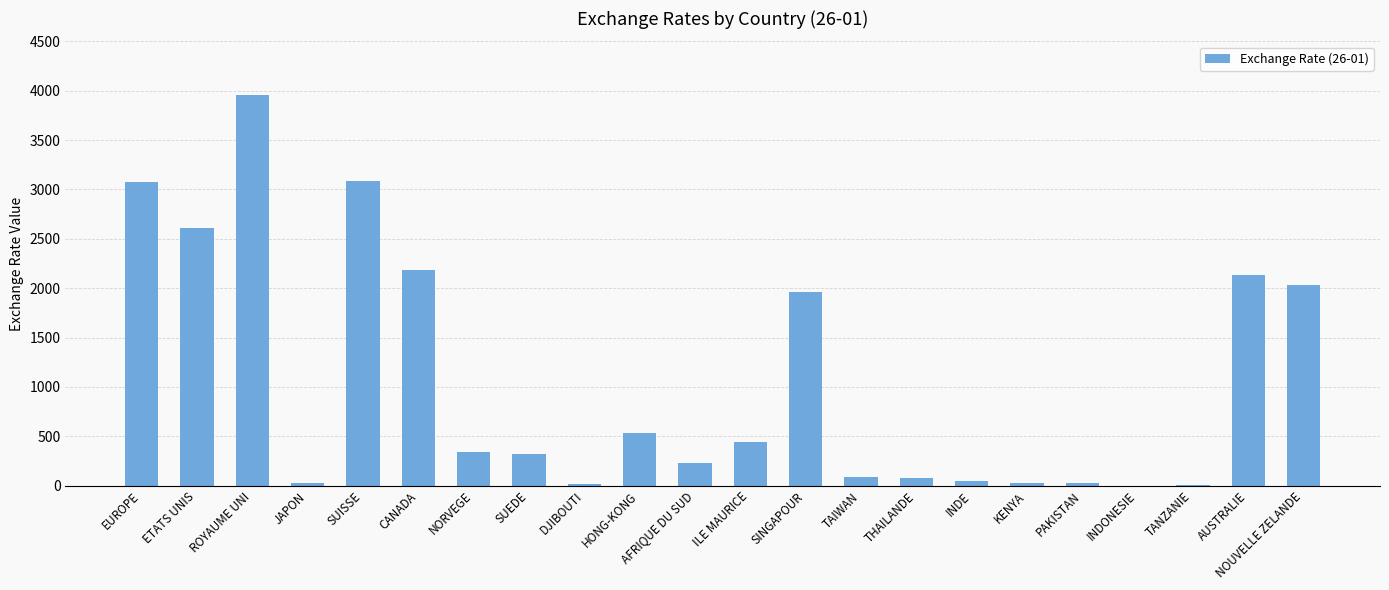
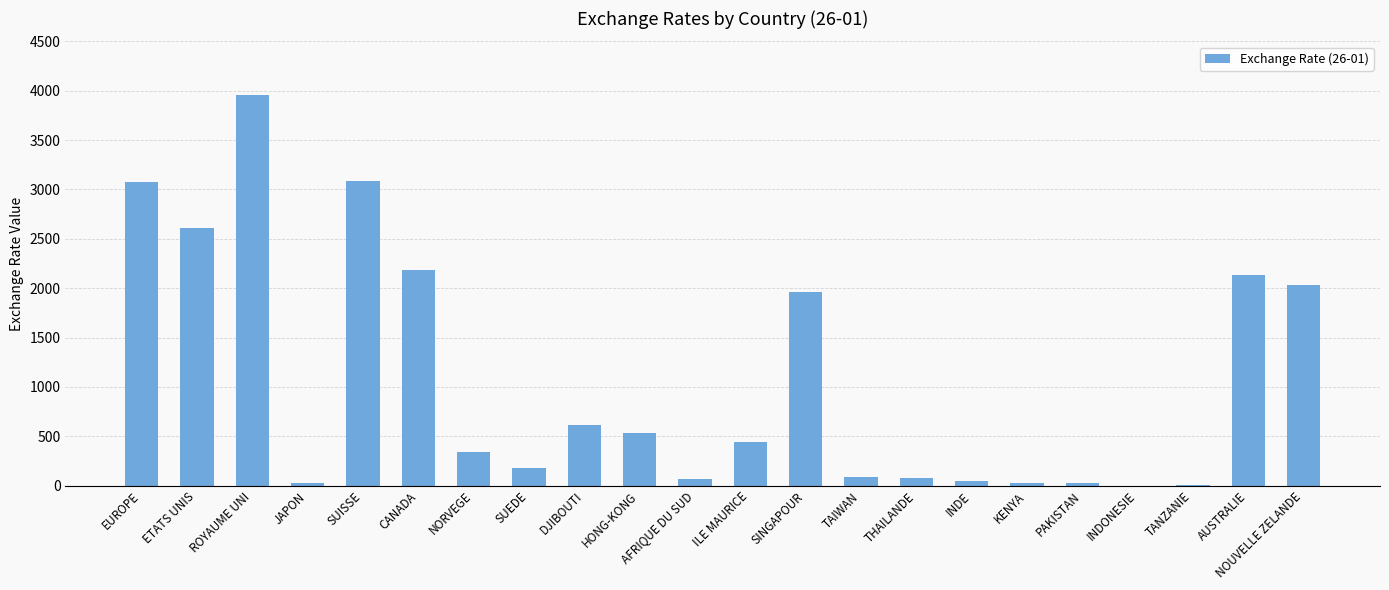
SUEDE: 300 -> 200
DJIBOUTI: 0 -> 600
AFRIQUE DU SUD: 200 -> 100
